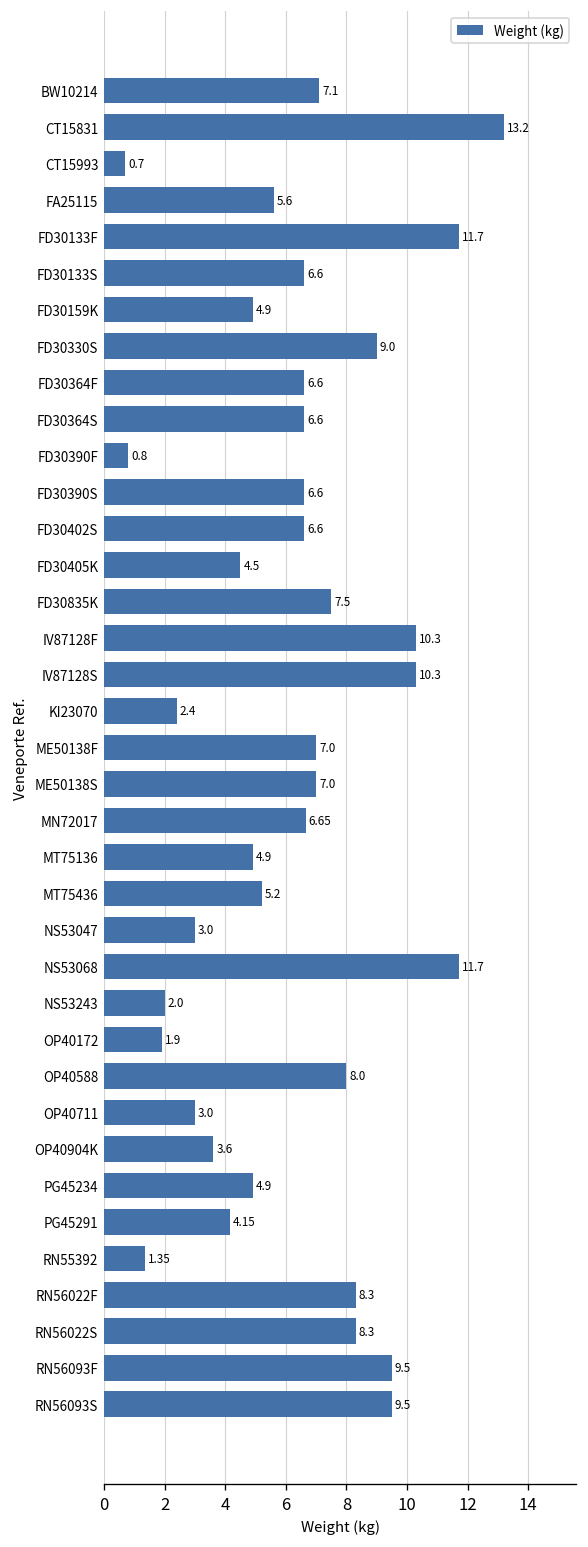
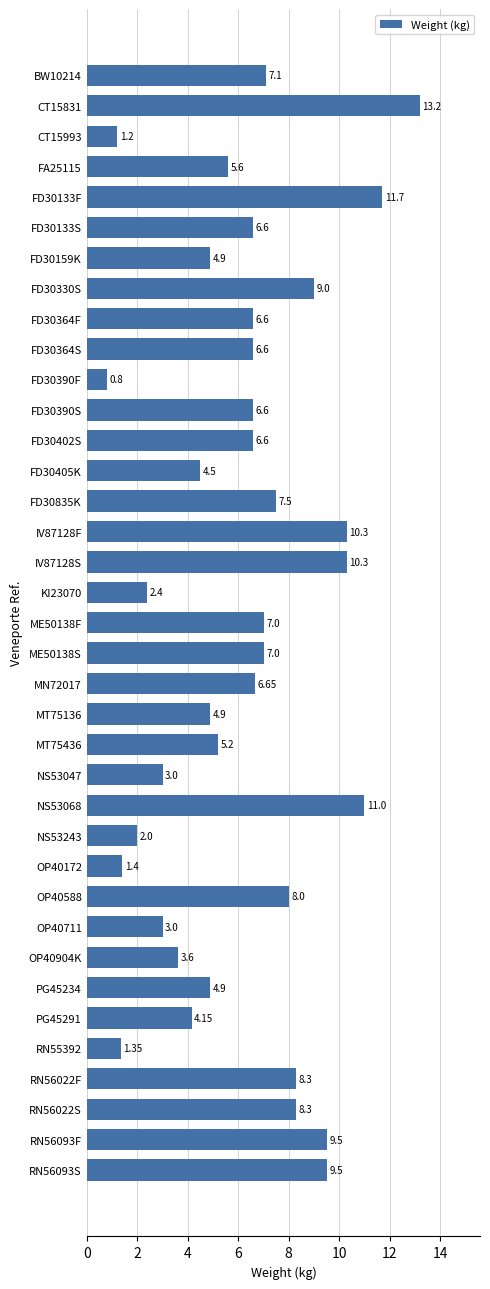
CT15993: 0.7 -> 1.2
NS53068: 11.7 -> 11.0
OP40172: 1.9 -> 1.4
